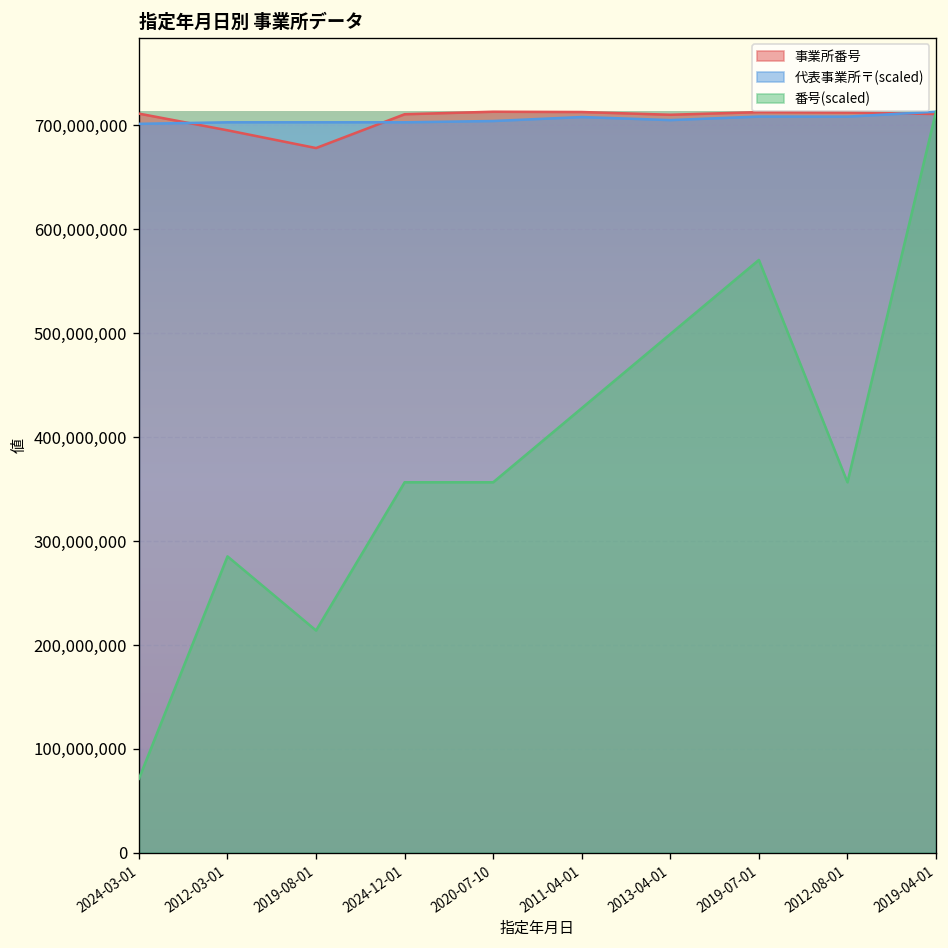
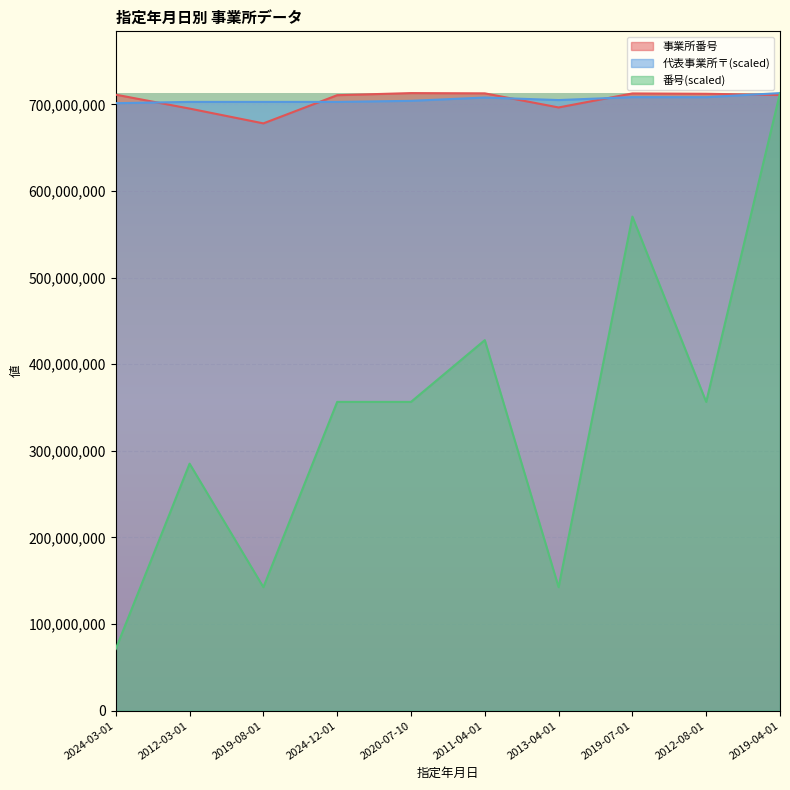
番号(scaled), 2019-08-01: 210,000,000 -> 140,000,000
事業所番号, 2013-04-01: 710,000,000 -> 700,000,000
番号(scaled), 2013-04-01: 500,000,000 -> 140,000,000
